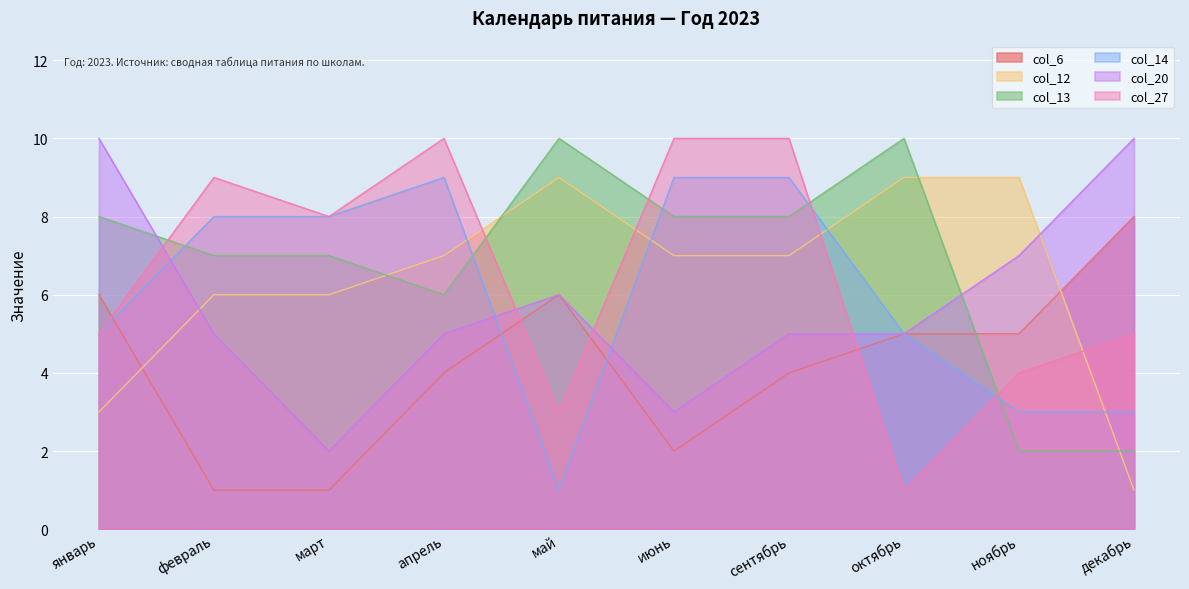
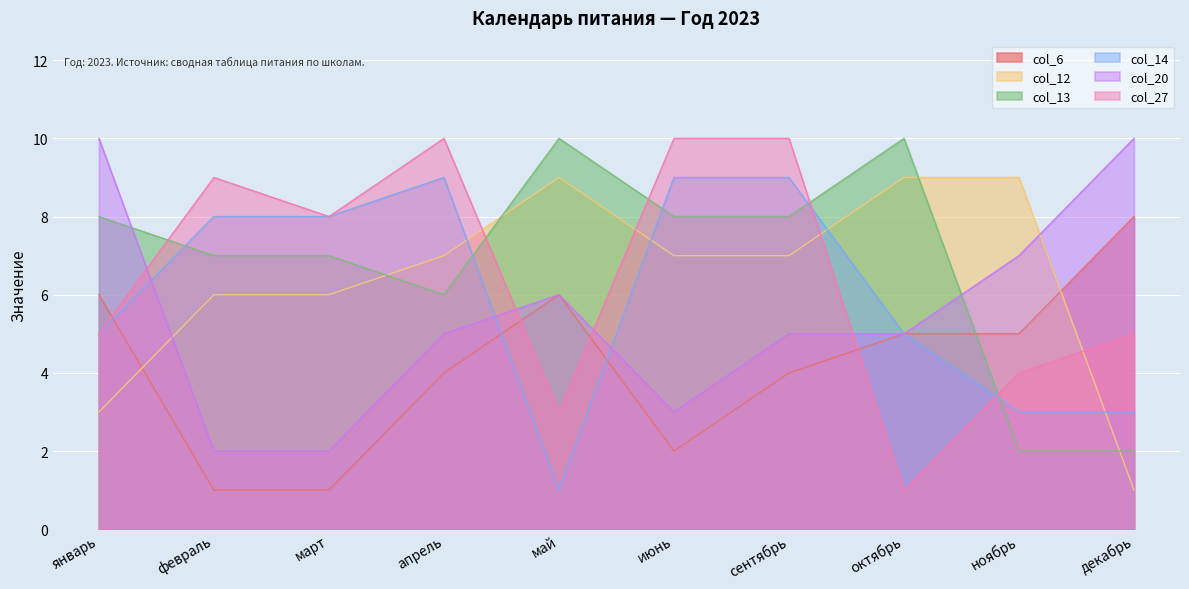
col_20, февраль: 5 -> 2
